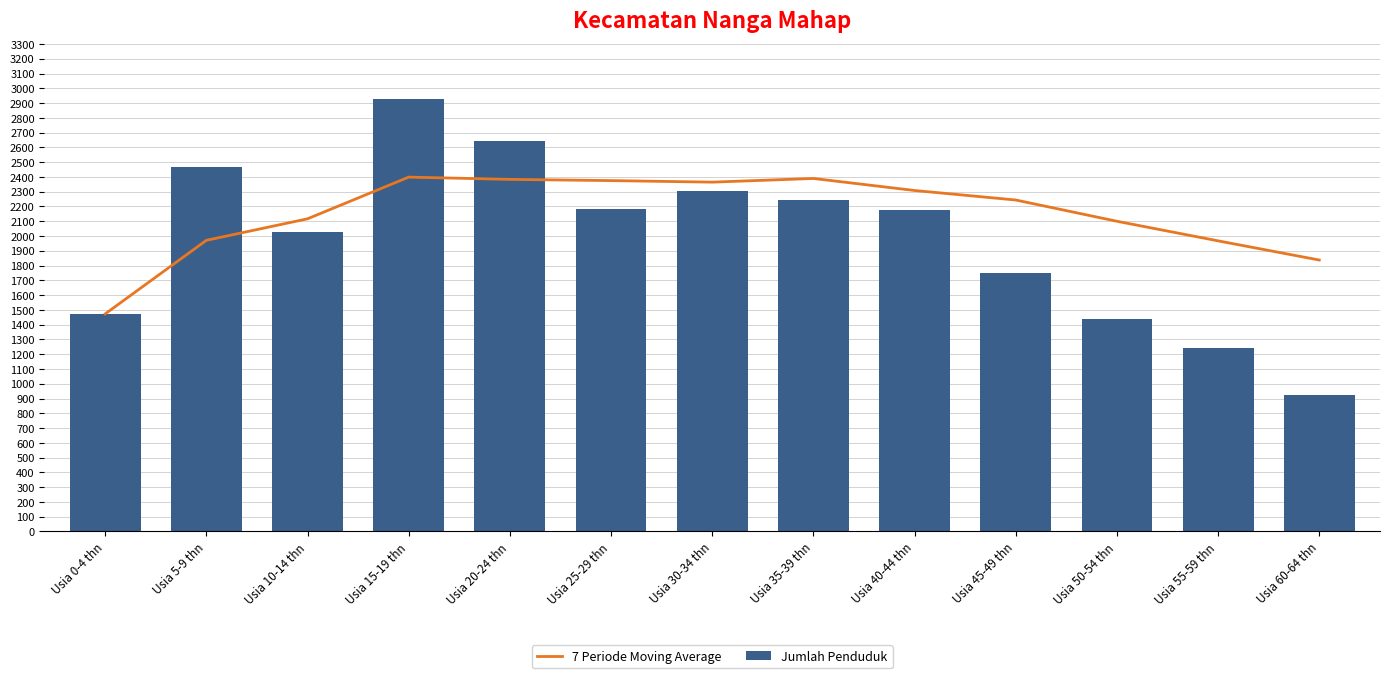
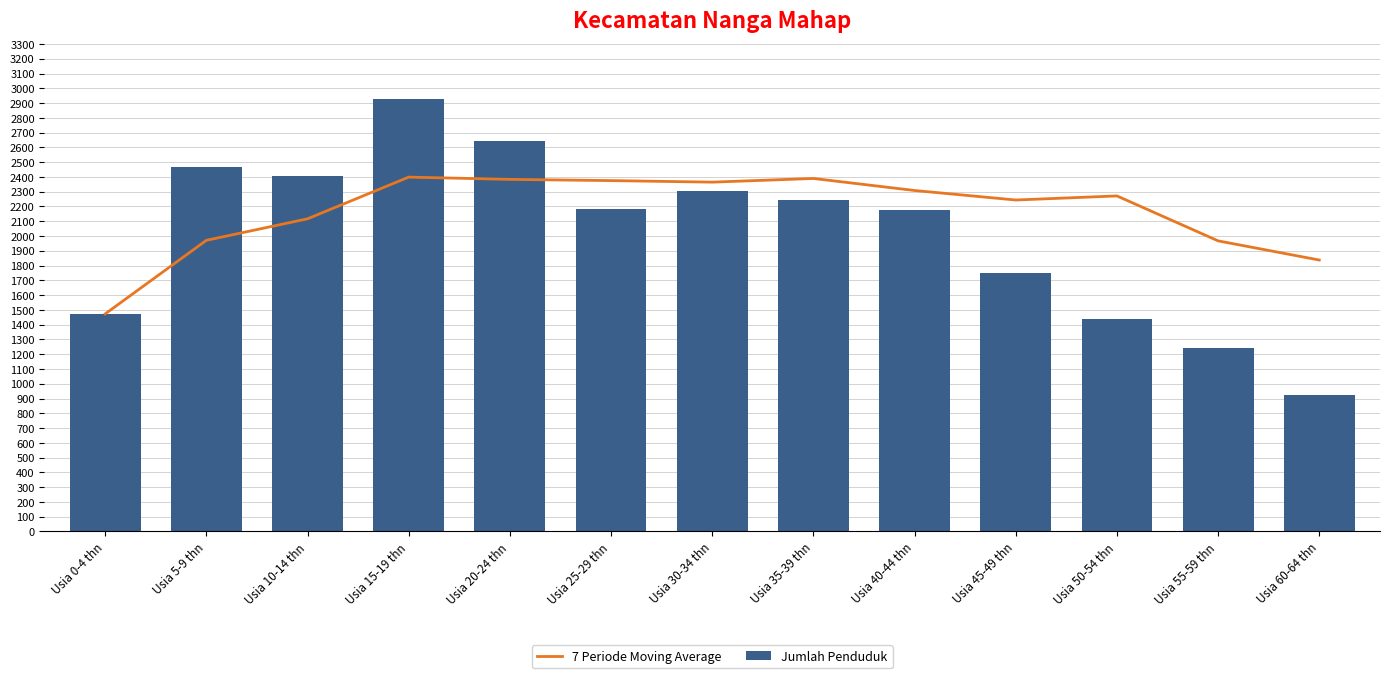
Jumlah Penduduk, Usia 10-14 thn: 2020 -> 2410
7 Periode Moving Average, Usia 50-54 thn: 2100 -> 2270
